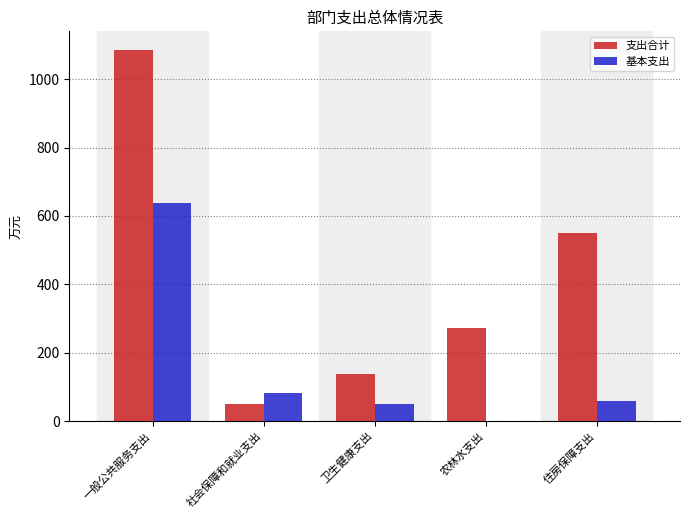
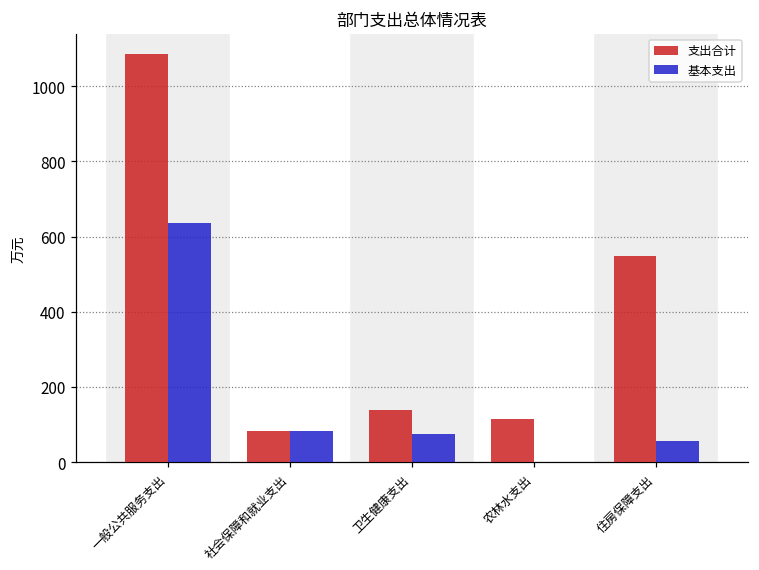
支出合计, 社会保障和就业支出: 50 -> 80
基本支出, 卫生健康支出: 50 -> 80
支出合计, 农林水支出: 270 -> 120
